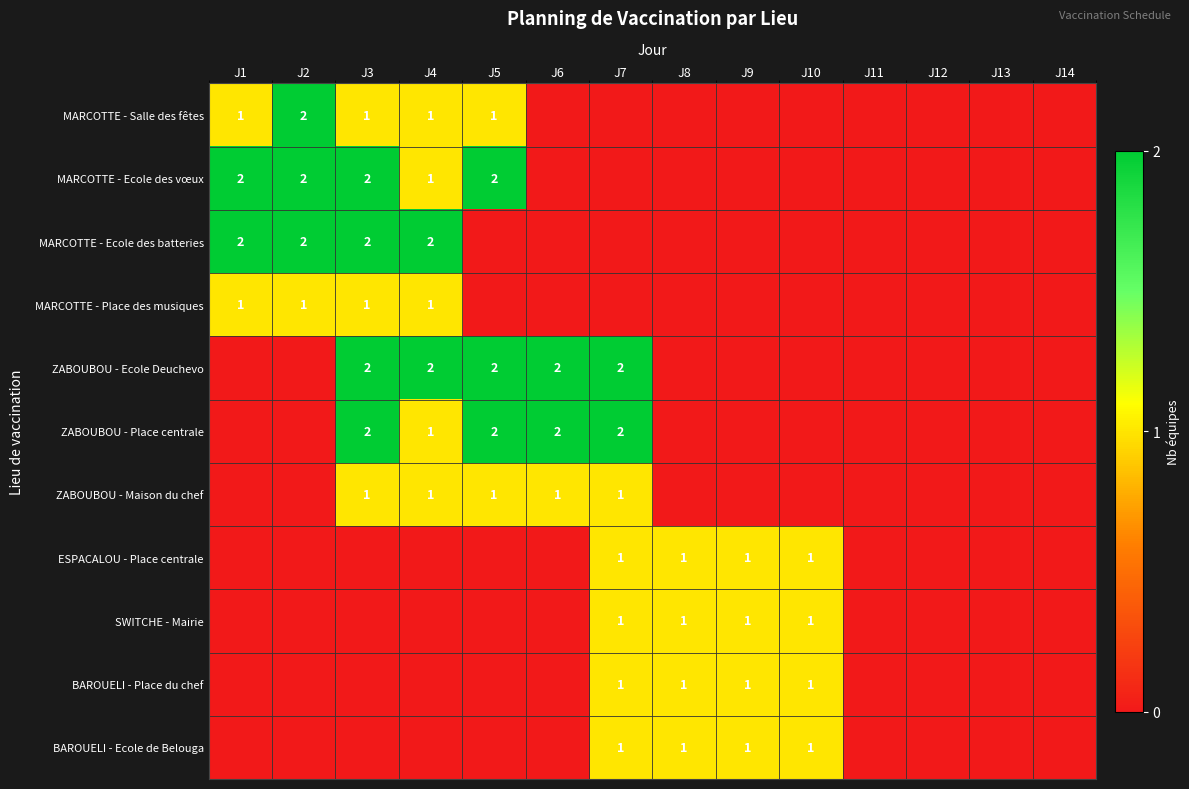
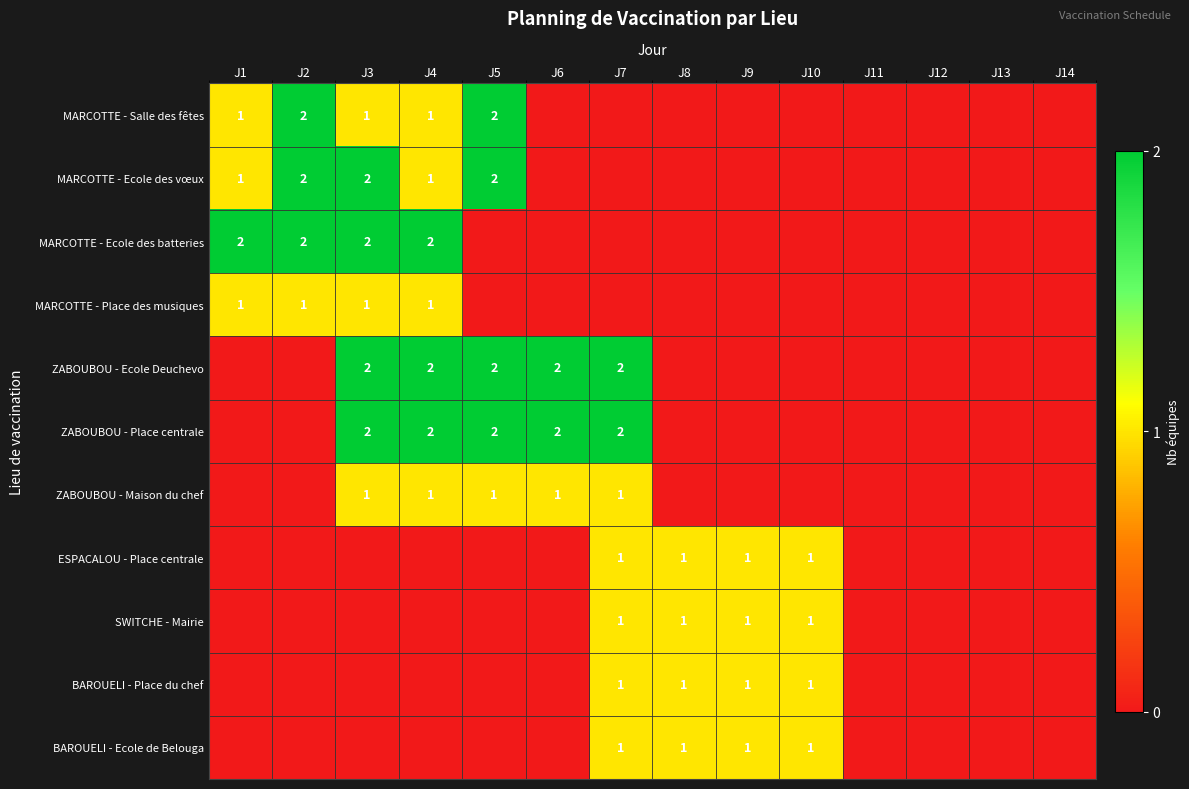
MARCOTTE - Salle des fêtes, J5: 1 -> 2
MARCOTTE - Ecole des vœux, J1: 2 -> 1
ZABOUBOU - Place centrale, J4: 1 -> 2
